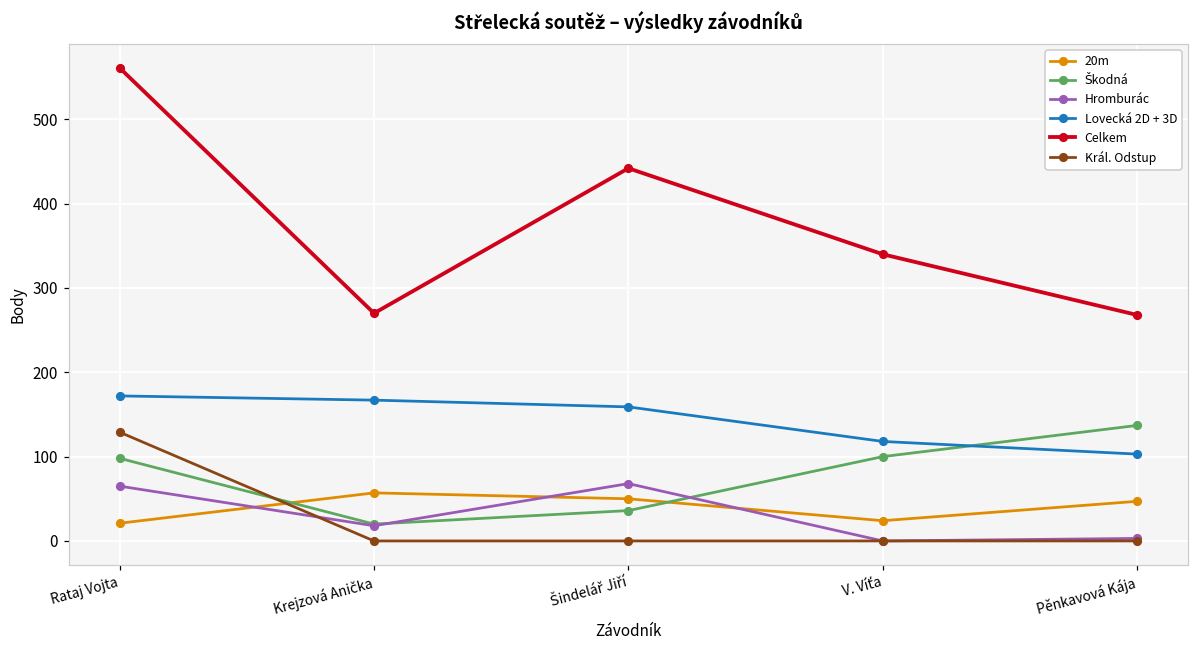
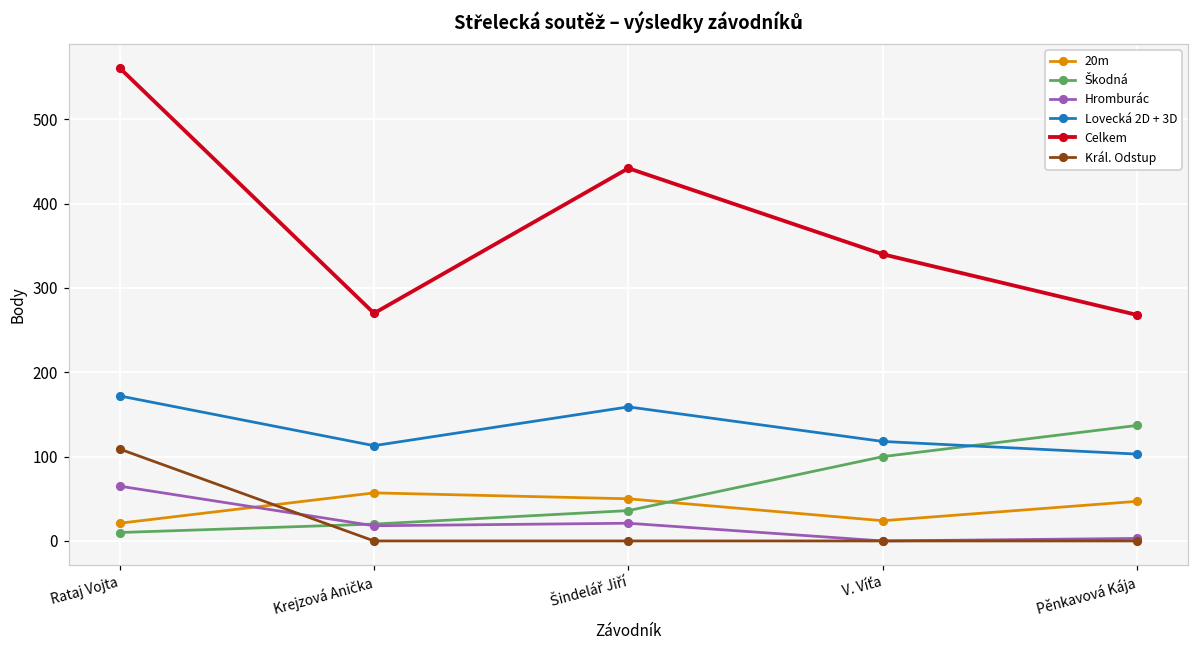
Škodná, Rataj Vojta: 100 -> 10
Král. Odstup, Rataj Vojta: 130 -> 110
Lovecká 2D + 3D, Krejzová Anička: 170 -> 110
Hromburác, Šindelář Jiří: 70 -> 20
